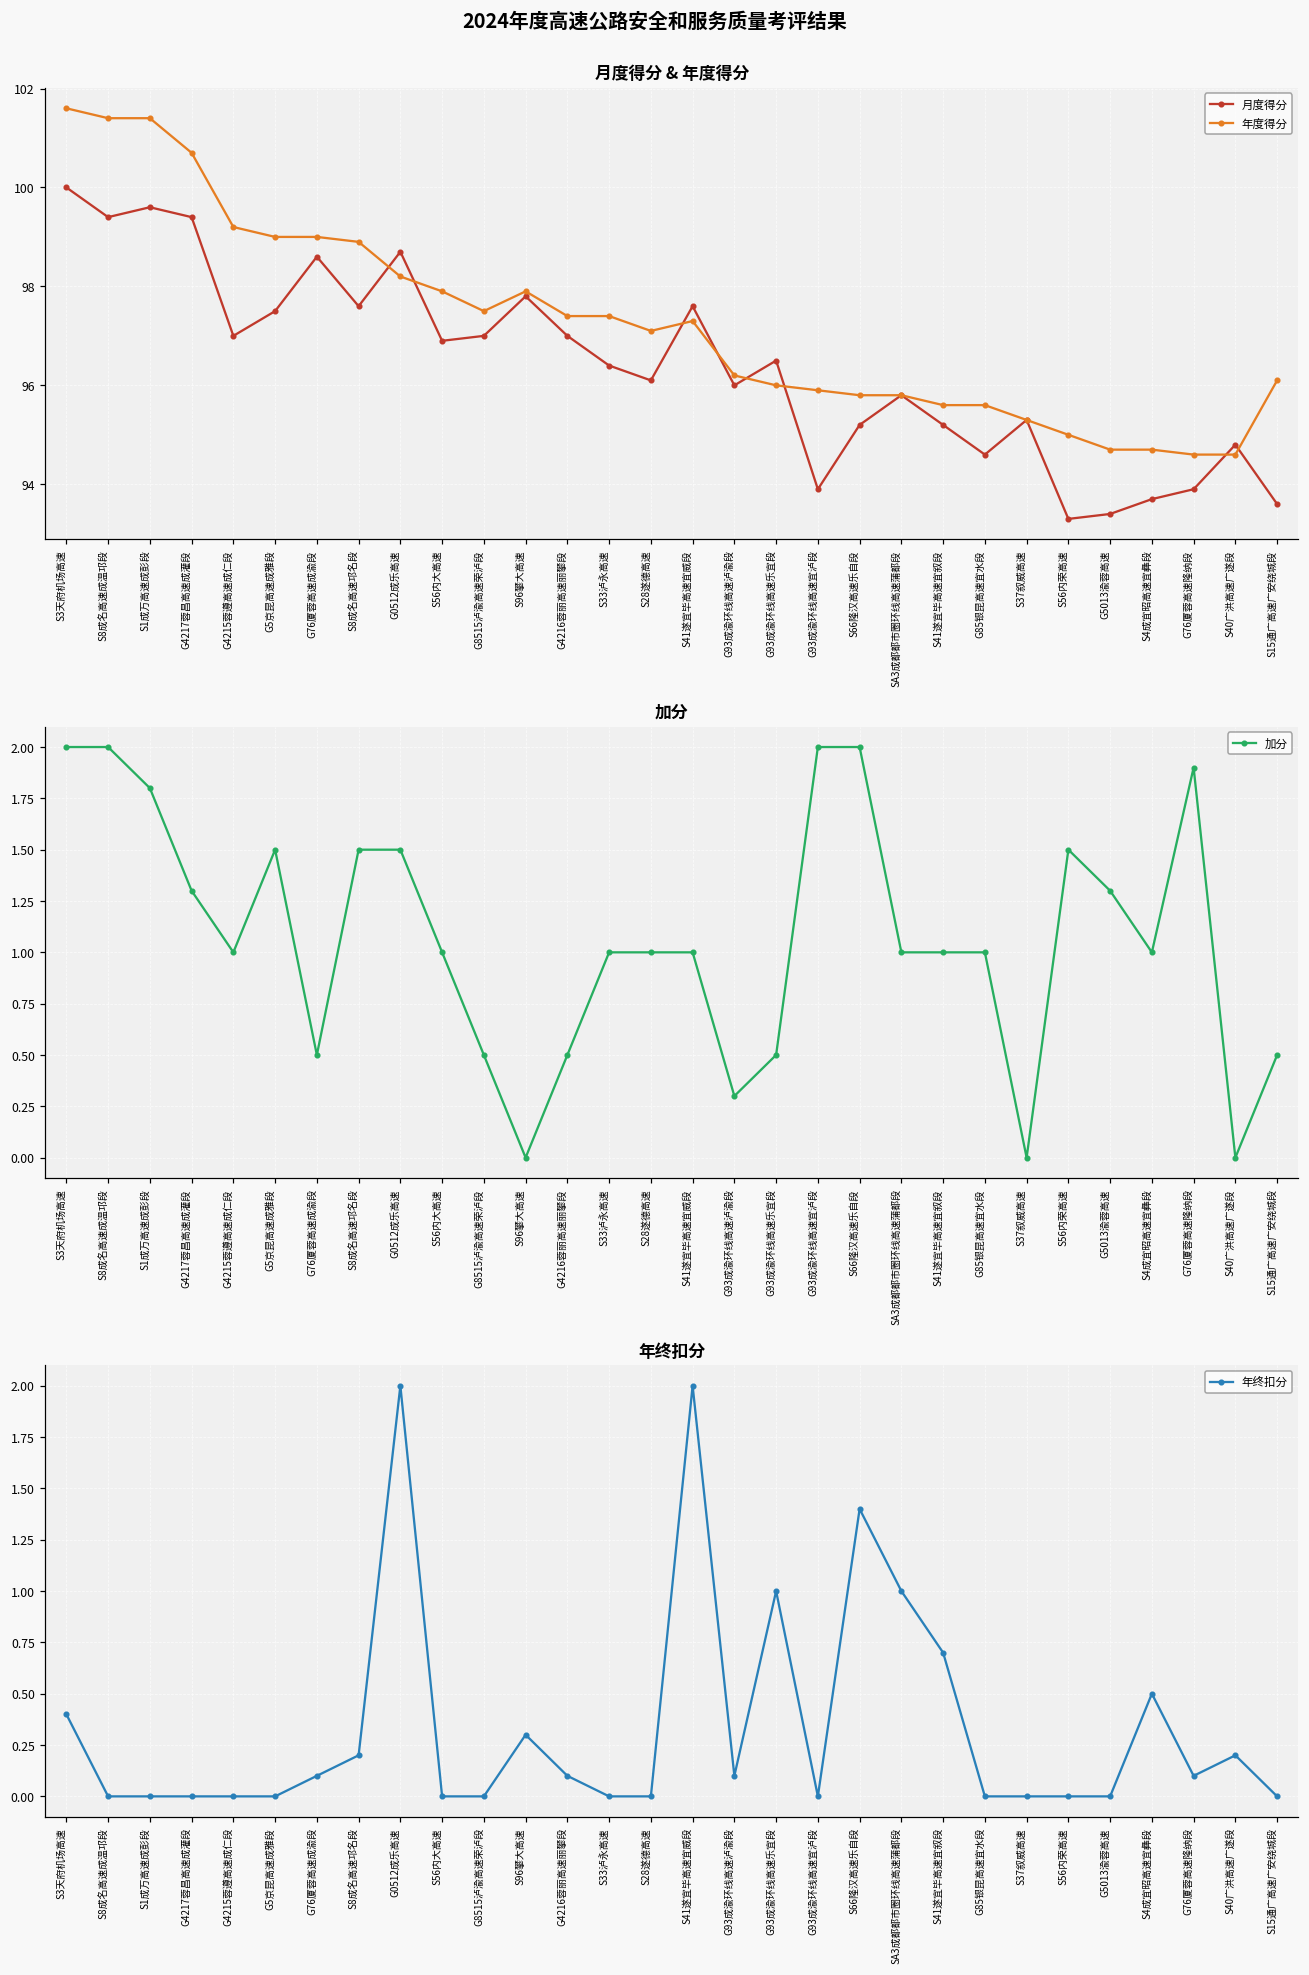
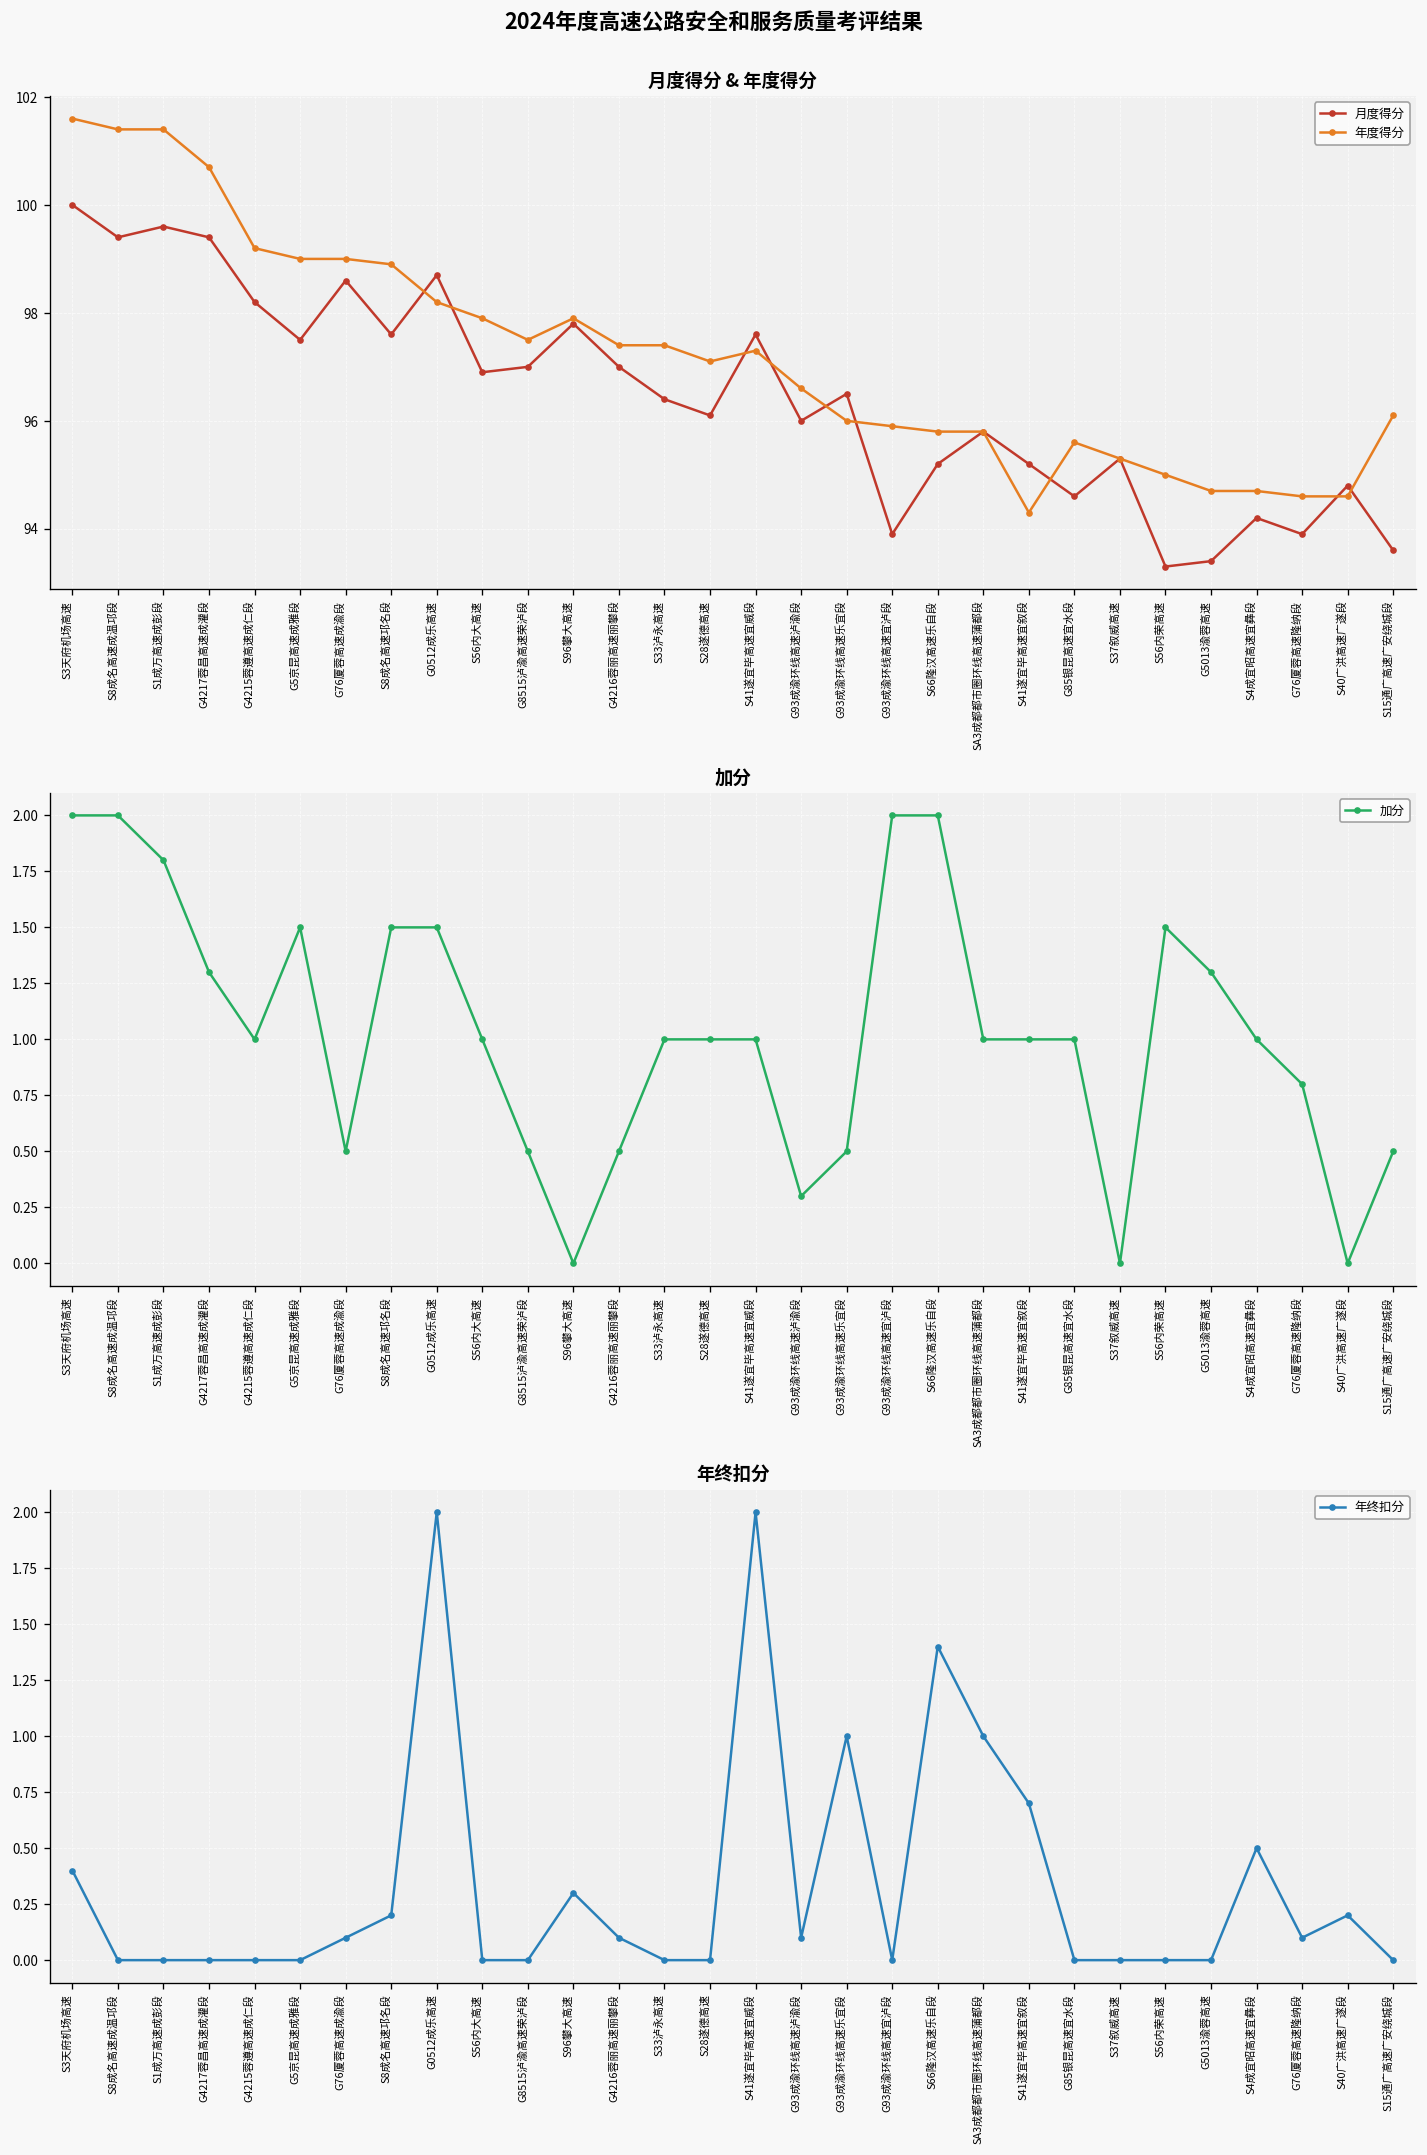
月度得分 & 年度得分, 月度得分, G4215蓉遵高速成仁段: 97.0 -> 98.2
月度得分 & 年度得分, 年度得分, G93成渝环线高速泸渝段: 96.2 -> 96.6
月度得分 & 年度得分, 年度得分, S41遂宜毕高速宜叙段: 95.6 -> 94.3
月度得分 & 年度得分, 月度得分, S4成宜昭高速宜彝段: 93.7 -> 94.2
加分, G76厦蓉高速隆纳段: 1.9 -> 0.8
